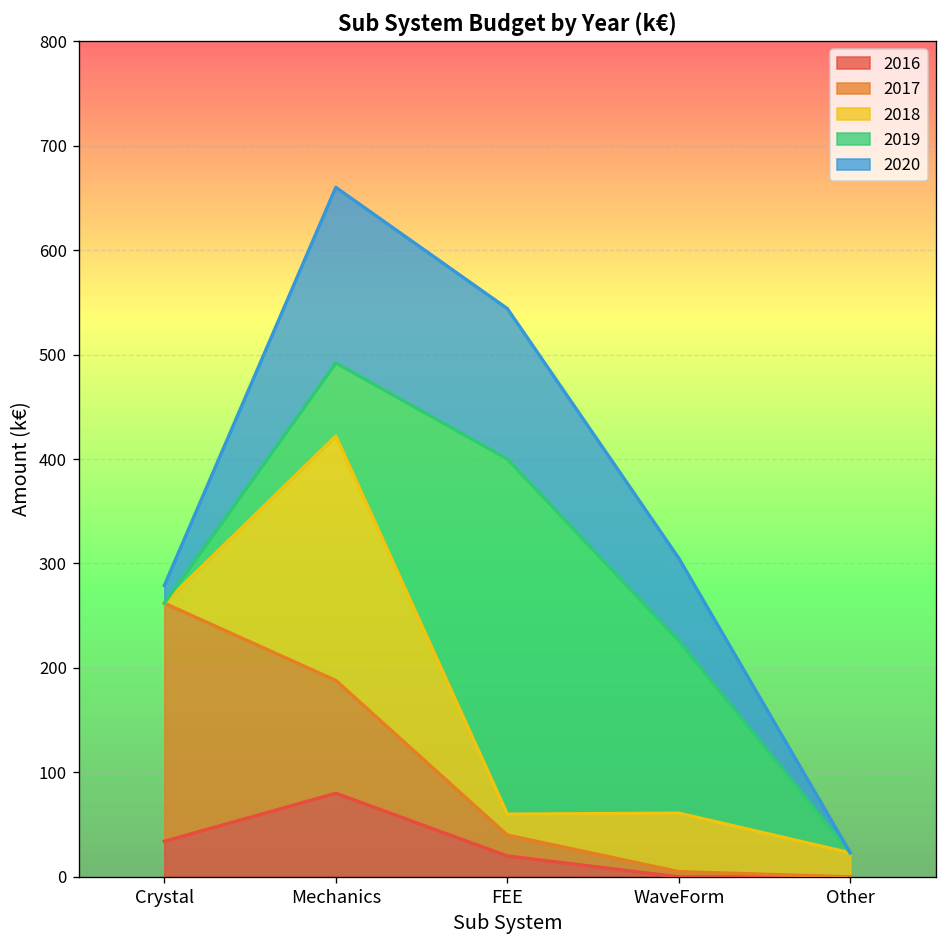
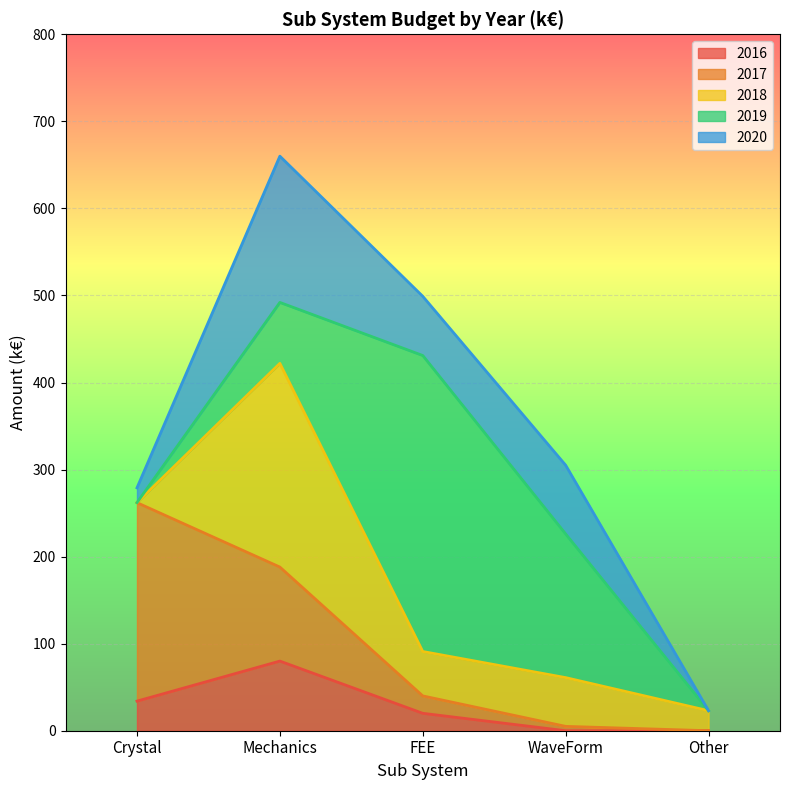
2018, FEE: 20 -> 50
2020, FEE: 140 -> 70
